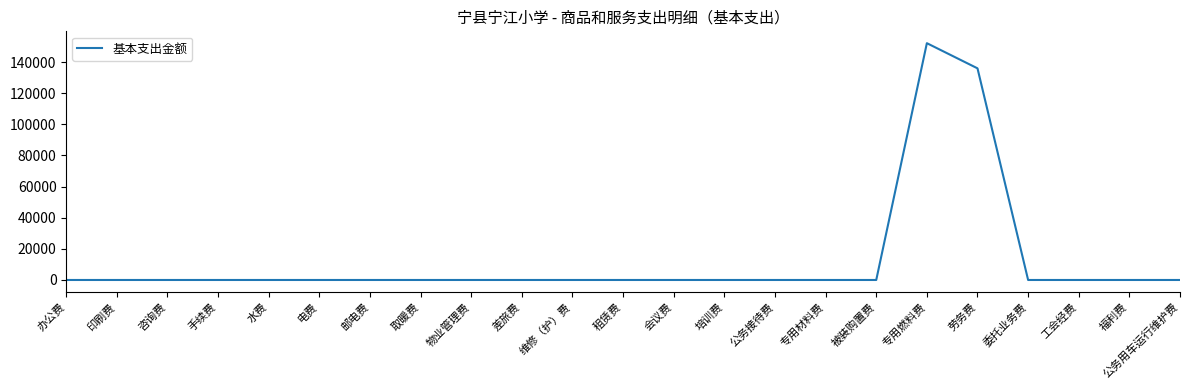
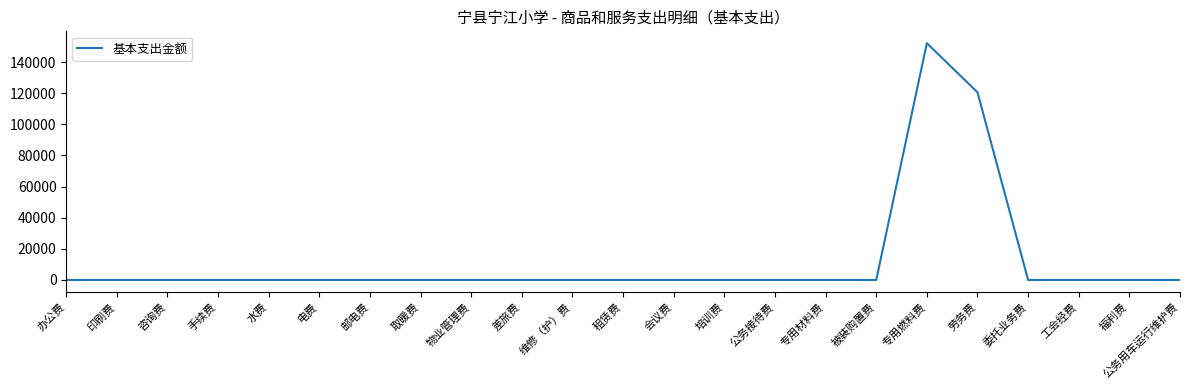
劳务费: 136000 -> 121000
